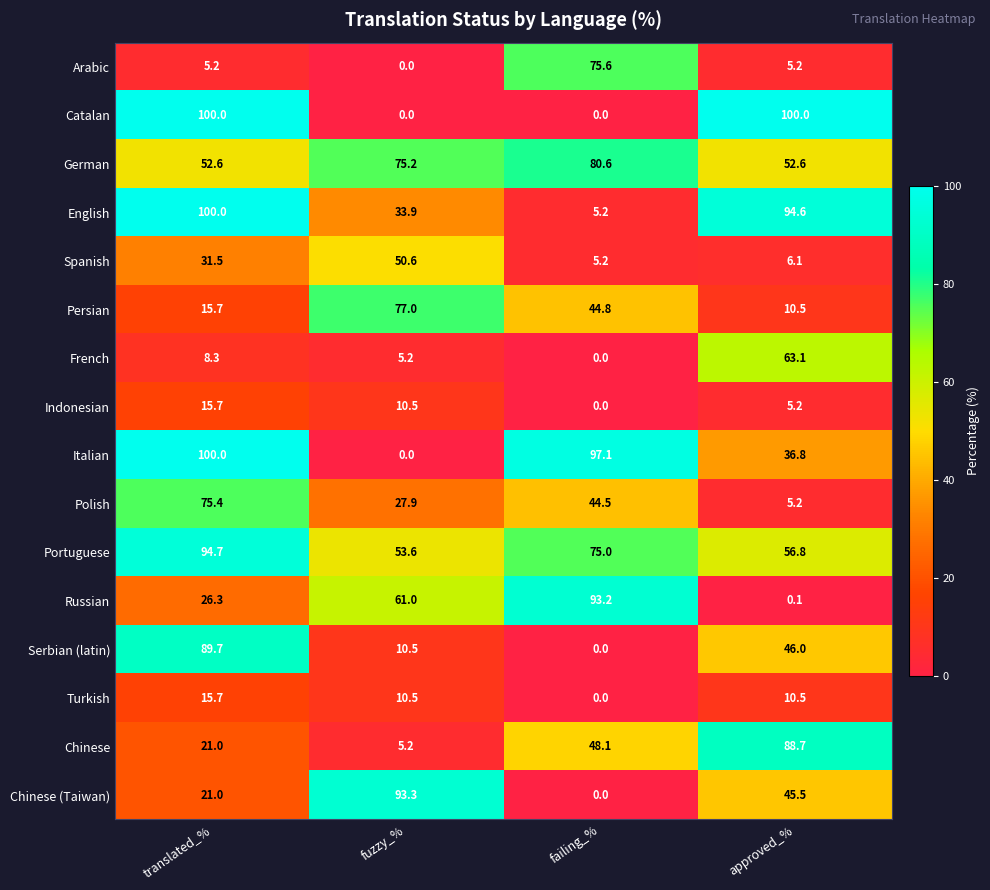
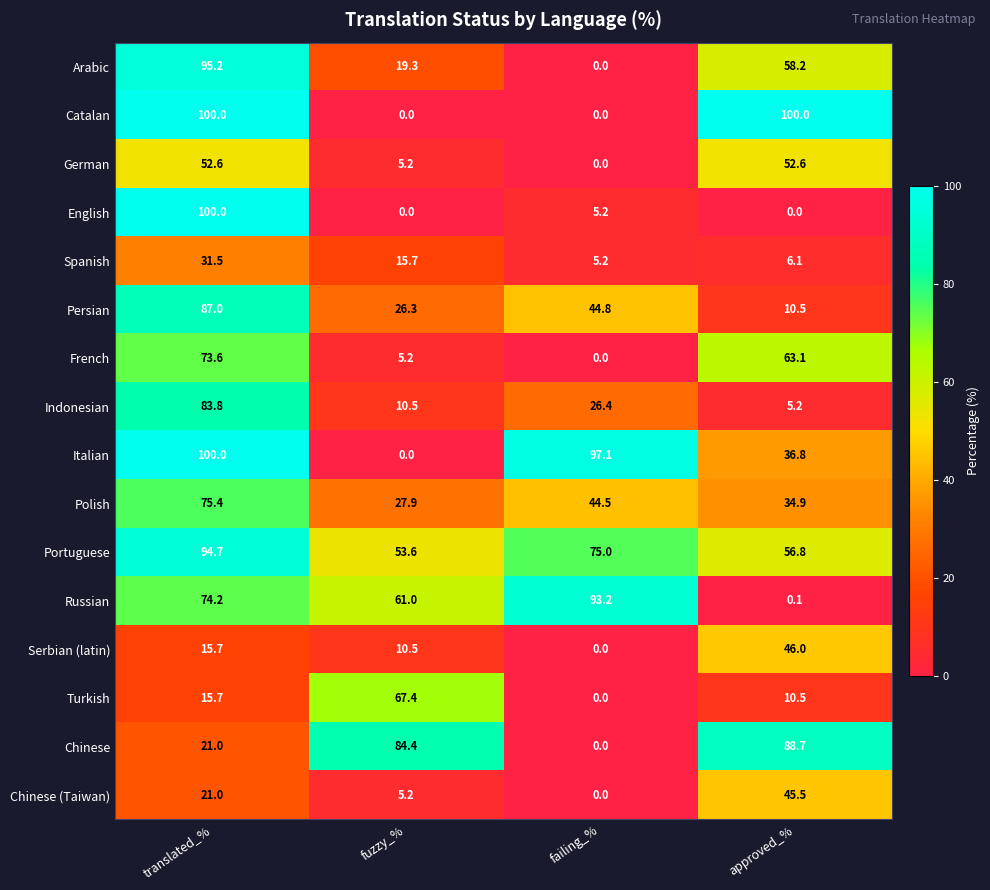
Arabic, translated_%: 5.2 -> 95.2
Arabic, fuzzy_%: 0.0 -> 19.3
Arabic, failing_%: 75.6 -> 0.0
Arabic, approved_%: 5.2 -> 58.2
German, fuzzy_%: 75.2 -> 5.2
German, failing_%: 80.6 -> 0.0
English, fuzzy_%: 33.9 -> 0.0
English, approved_%: 94.6 -> 0.0
Spanish, fuzzy_%: 50.6 -> 15.7
Persian, translated_%: 15.7 -> 87.0
Persian, fuzzy_%: 77.0 -> 26.3
French, translated_%: 8.3 -> 73.6
Indonesian, translated_%: 15.7 -> 83.8
Indonesian, failing_%: 0.0 -> 26.4
Polish, approved_%: 5.2 -> 34.9
Russian, translated_%: 26.3 -> 74.2
Serbian (latin), translated_%: 89.7 -> 15.7
Turkish, fuzzy_%: 10.5 -> 67.4
Chinese, fuzzy_%: 5.2 -> 84.4
Chinese, failing_%: 48.1 -> 0.0
Chinese (Taiwan), fuzzy_%: 93.3 -> 5.2
